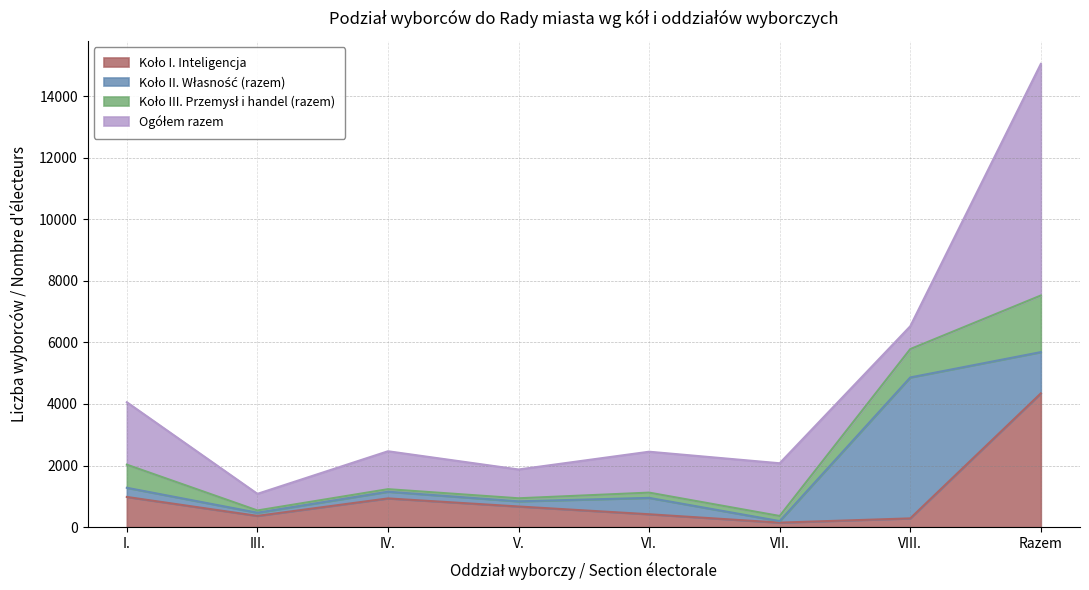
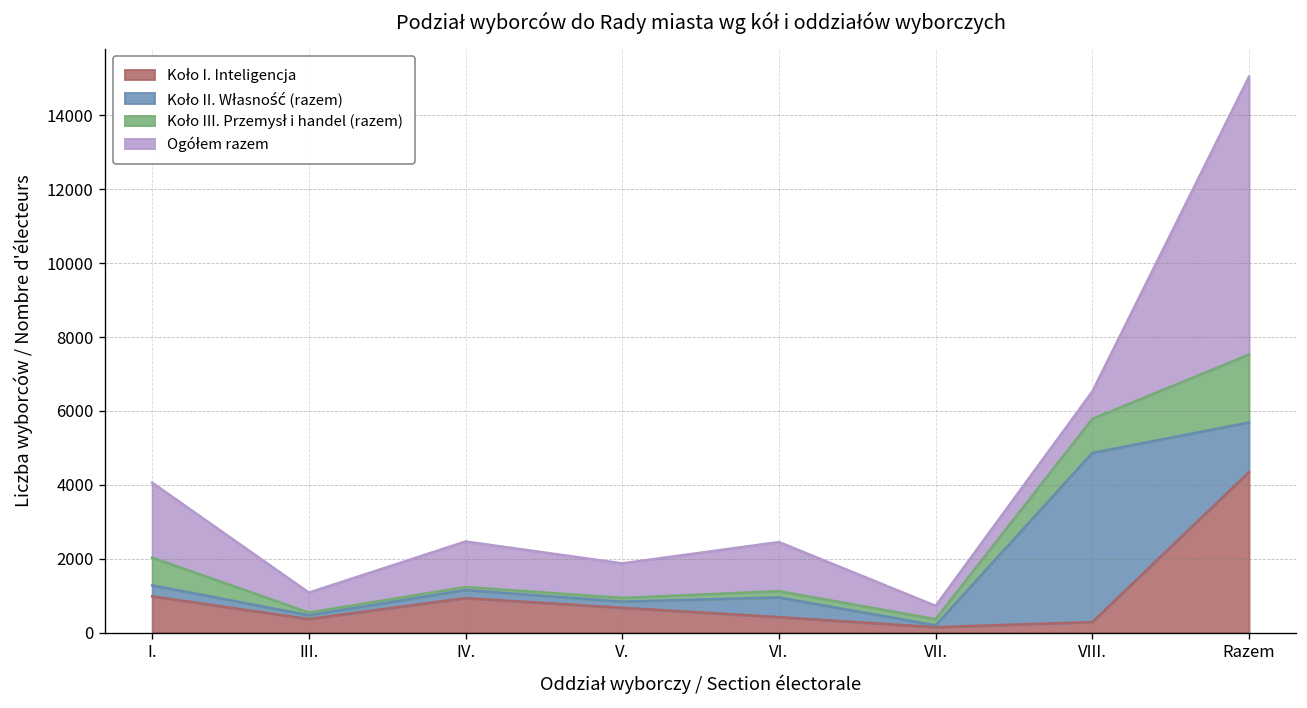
Ogółem razem, VII.: 1700 -> 400
